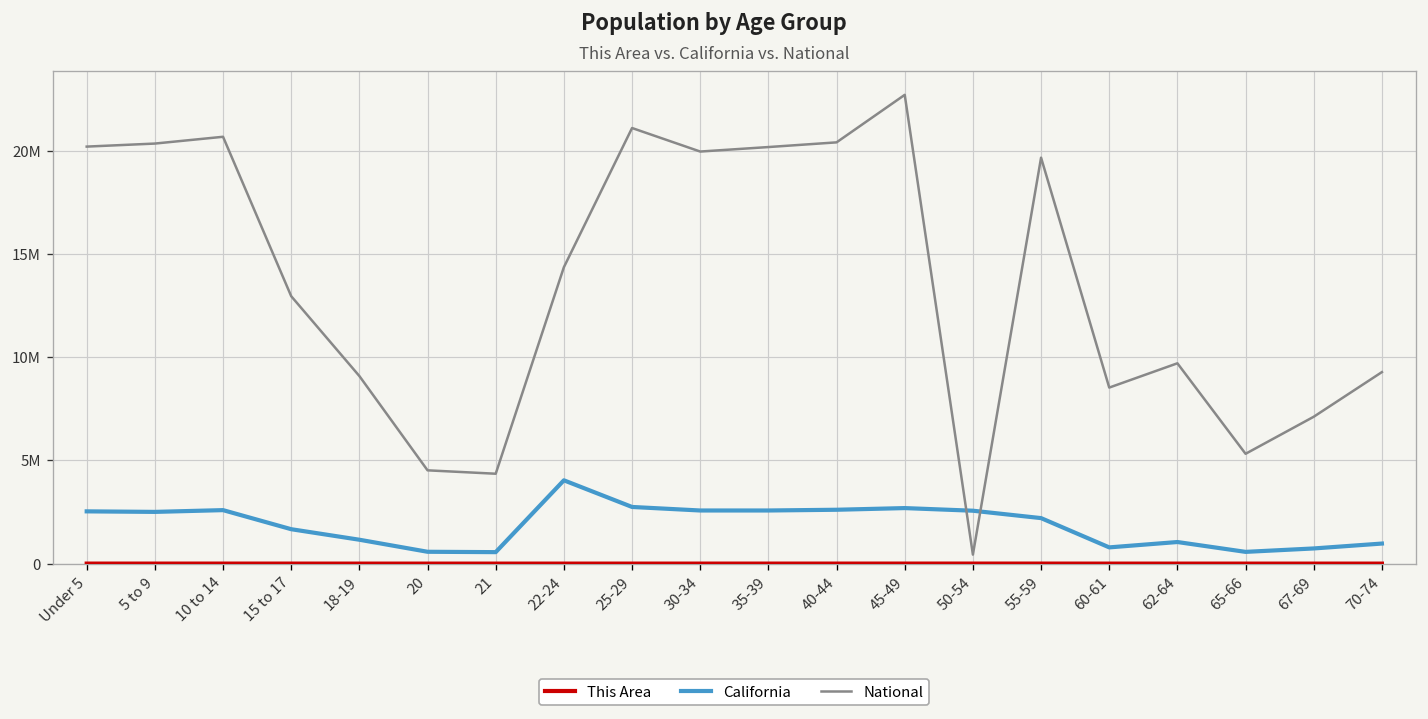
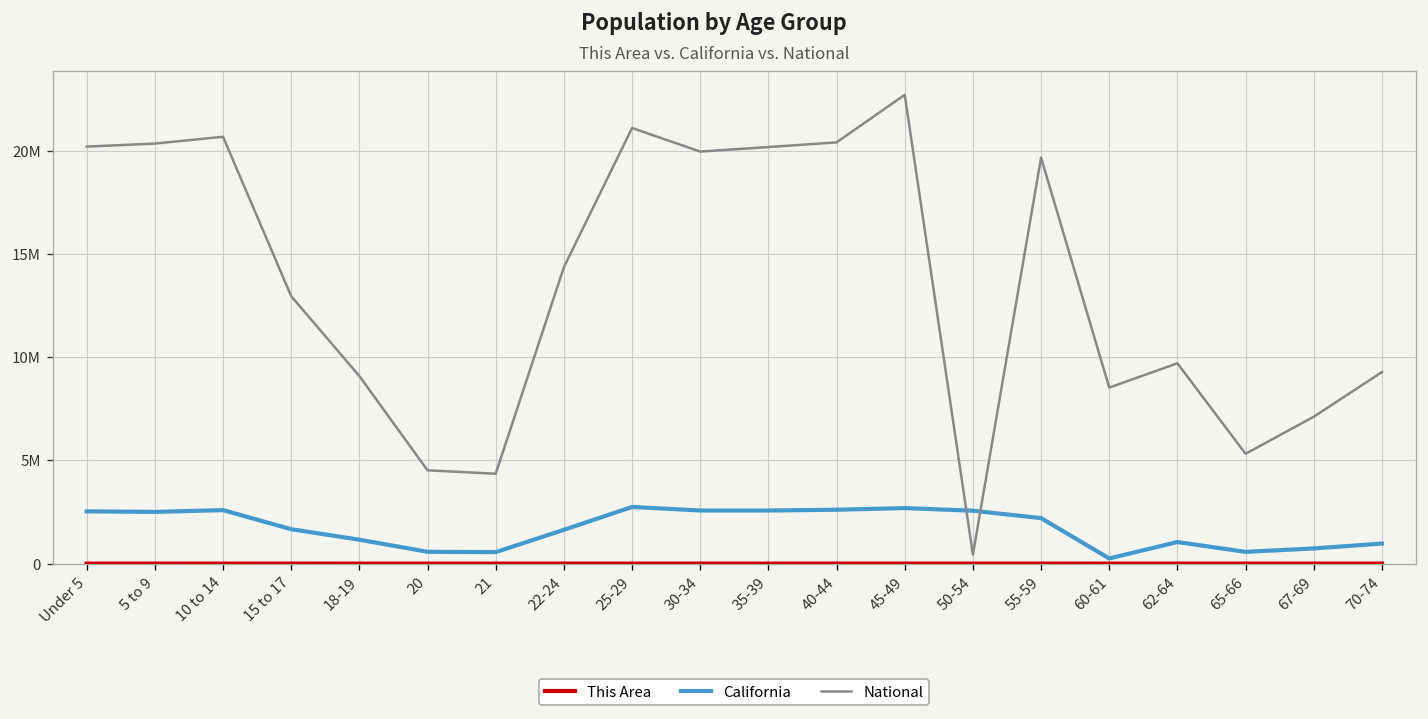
California, 22-24: 4000000 -> 1600000
California, 60-61: 800000 -> 300000
